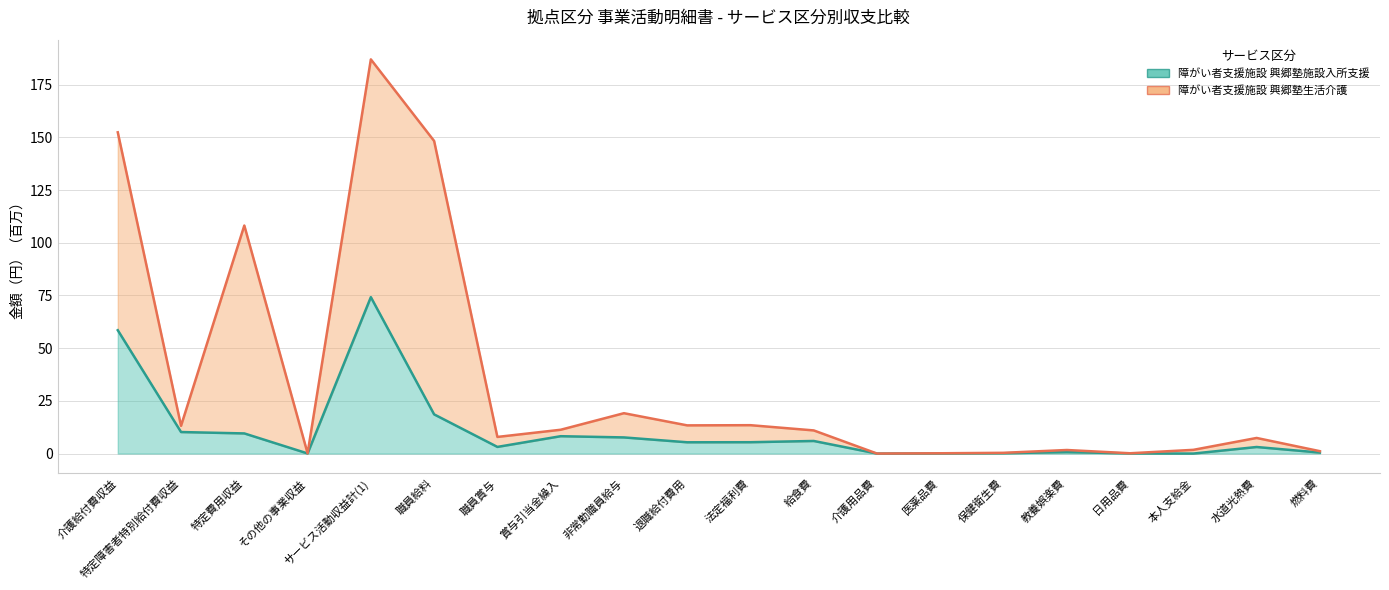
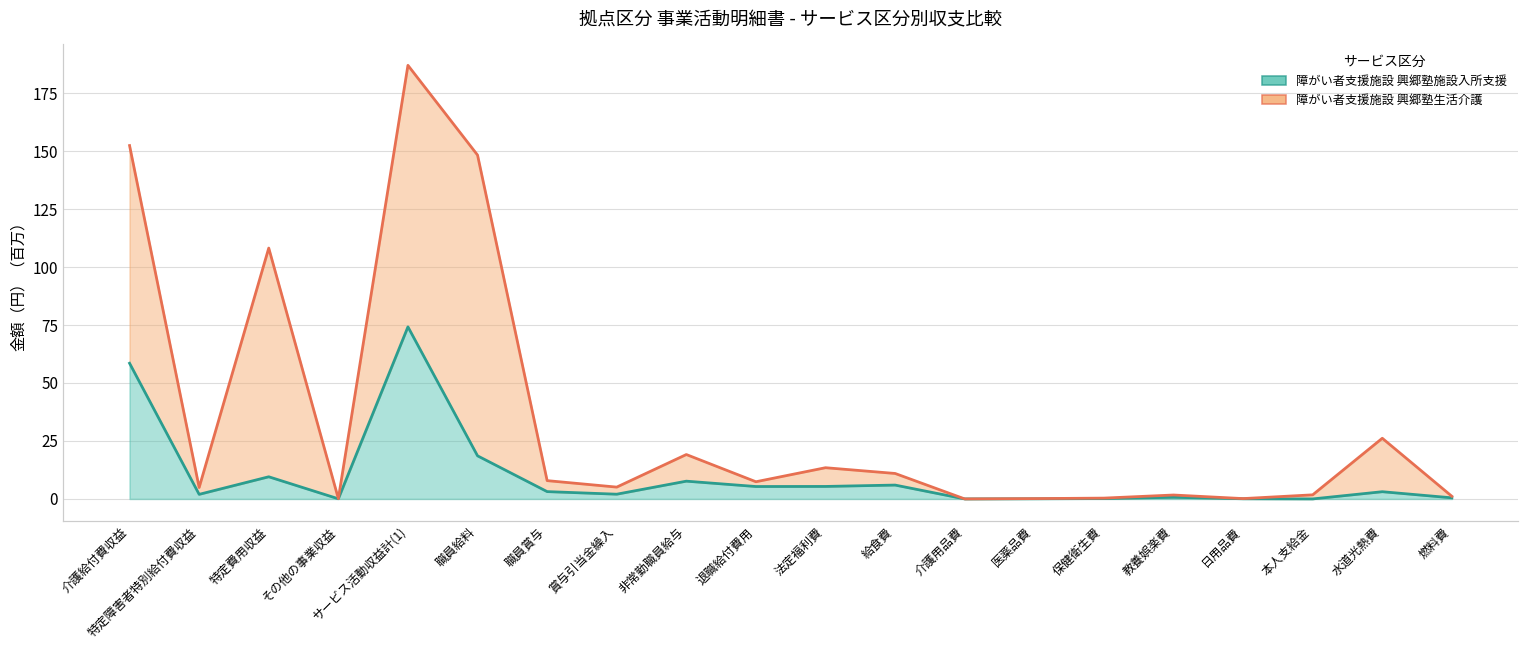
障がい者支援施設 興郷塾施設入所支援, 特定障害者特別給付費収益: 10 -> 2
障がい者支援施設 興郷塾施設入所支援, 賞与引当金繰入: 8 -> 2
障がい者支援施設 興郷塾生活介護, 退職給付費用: 8 -> 2
障がい者支援施設 興郷塾生活介護, 水道光熱費: 4 -> 23
